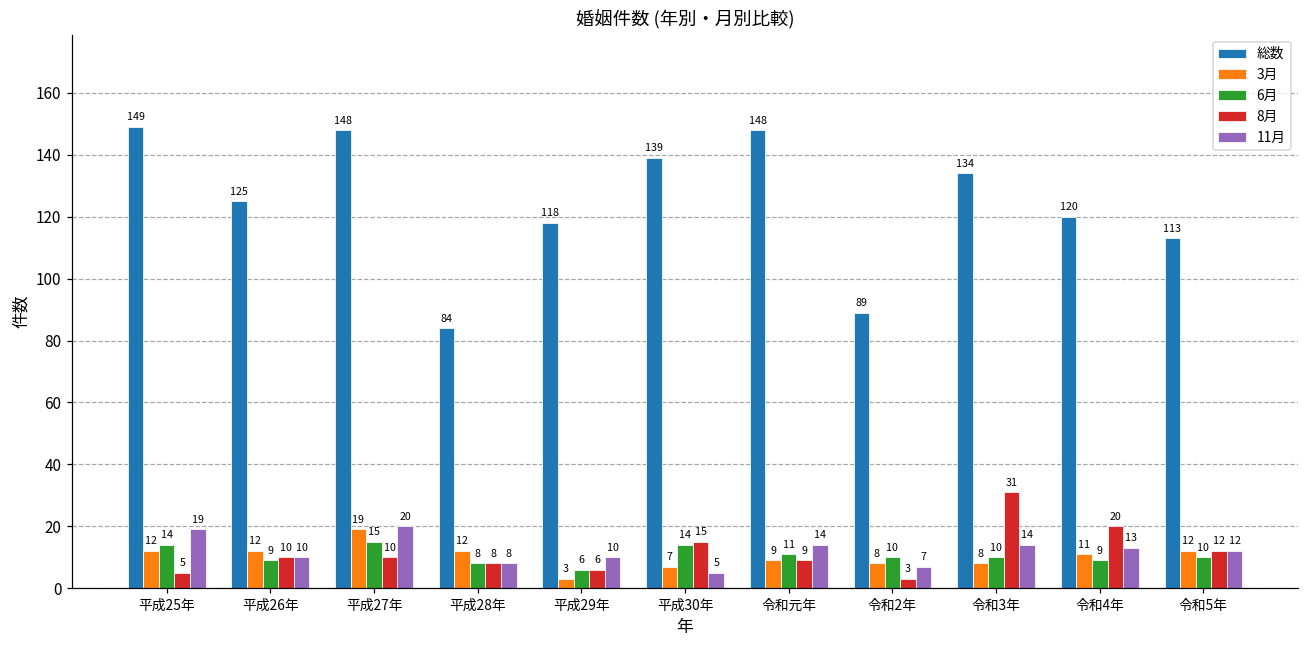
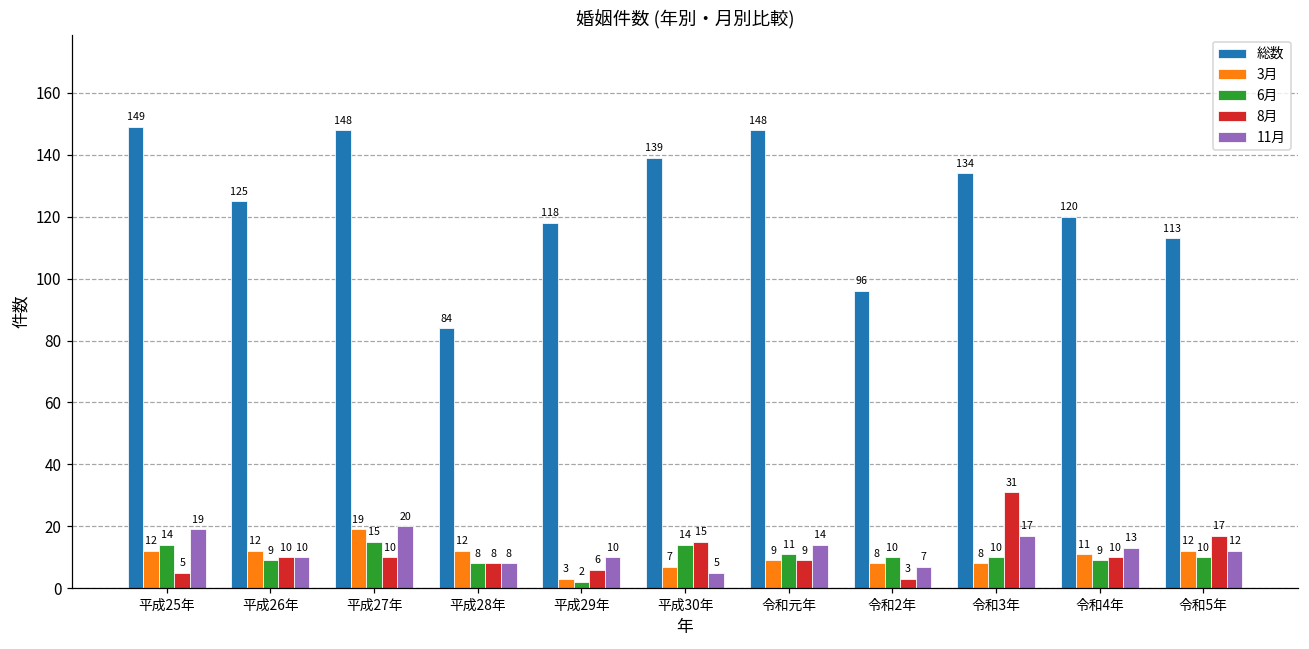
6月, 平成29年: 6 -> 2
総数, 令和2年: 89 -> 96
11月, 令和3年: 14 -> 17
8月, 令和4年: 20 -> 10
8月, 令和5年: 12 -> 17
